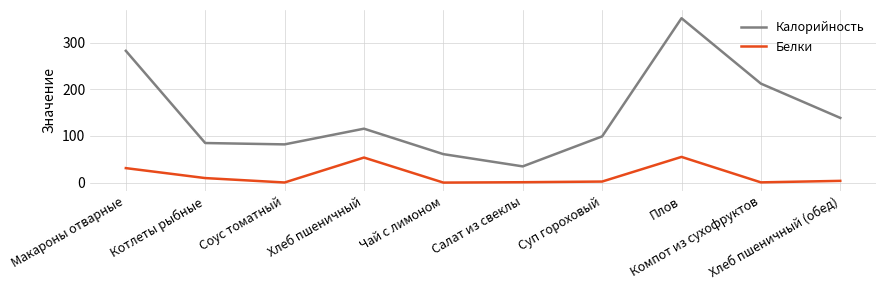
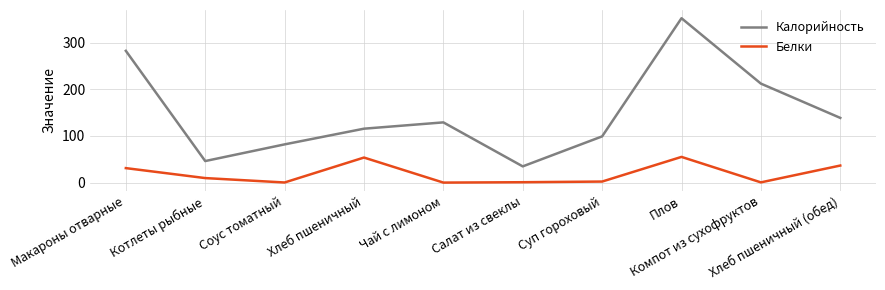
Калорийность, Котлеты рыбные: 80 -> 50
Калорийность, Чай с лимоном: 60 -> 130
Белки, Хлеб пшеничный (обед): 0 -> 40
